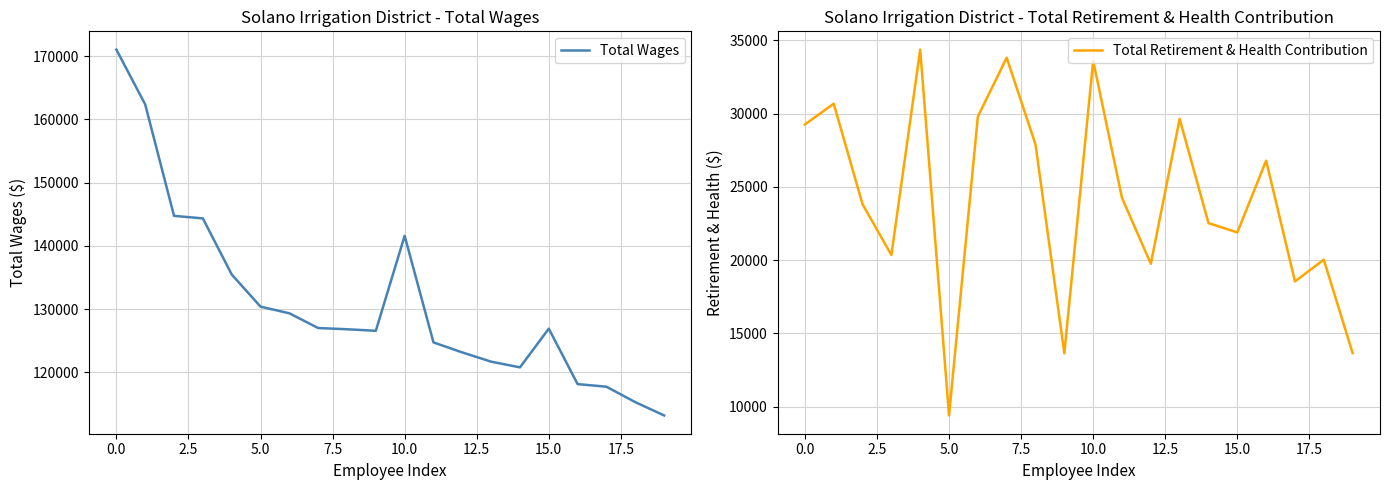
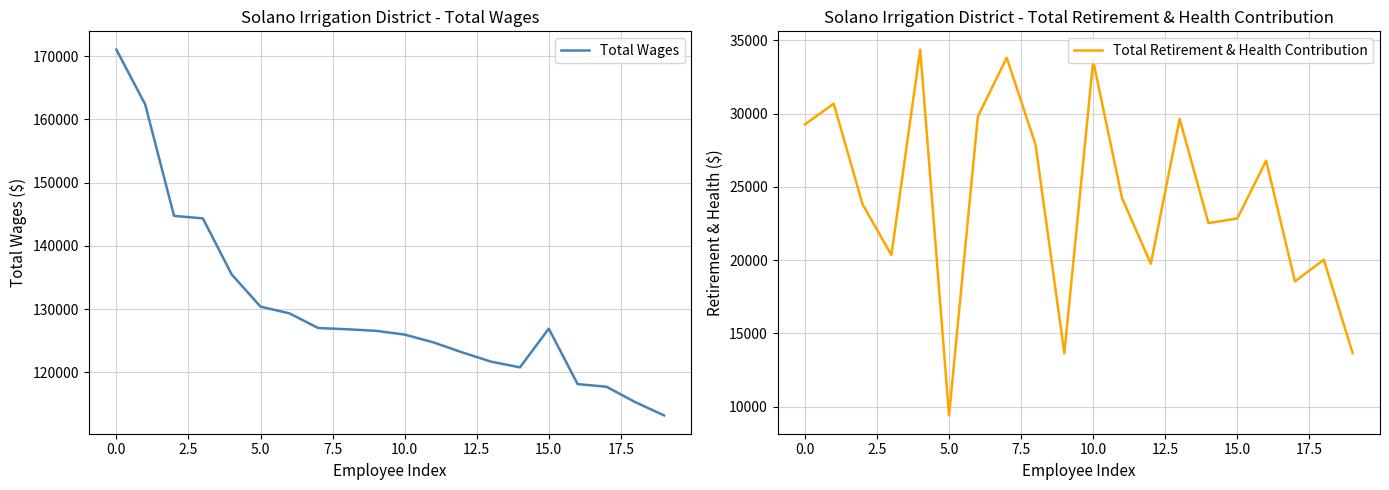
Solano Irrigation District - Total Wages, 10.0: 142000 -> 126000
Solano Irrigation District - Total Retirement & Health Contribution, 15.0: 21900 -> 22800
